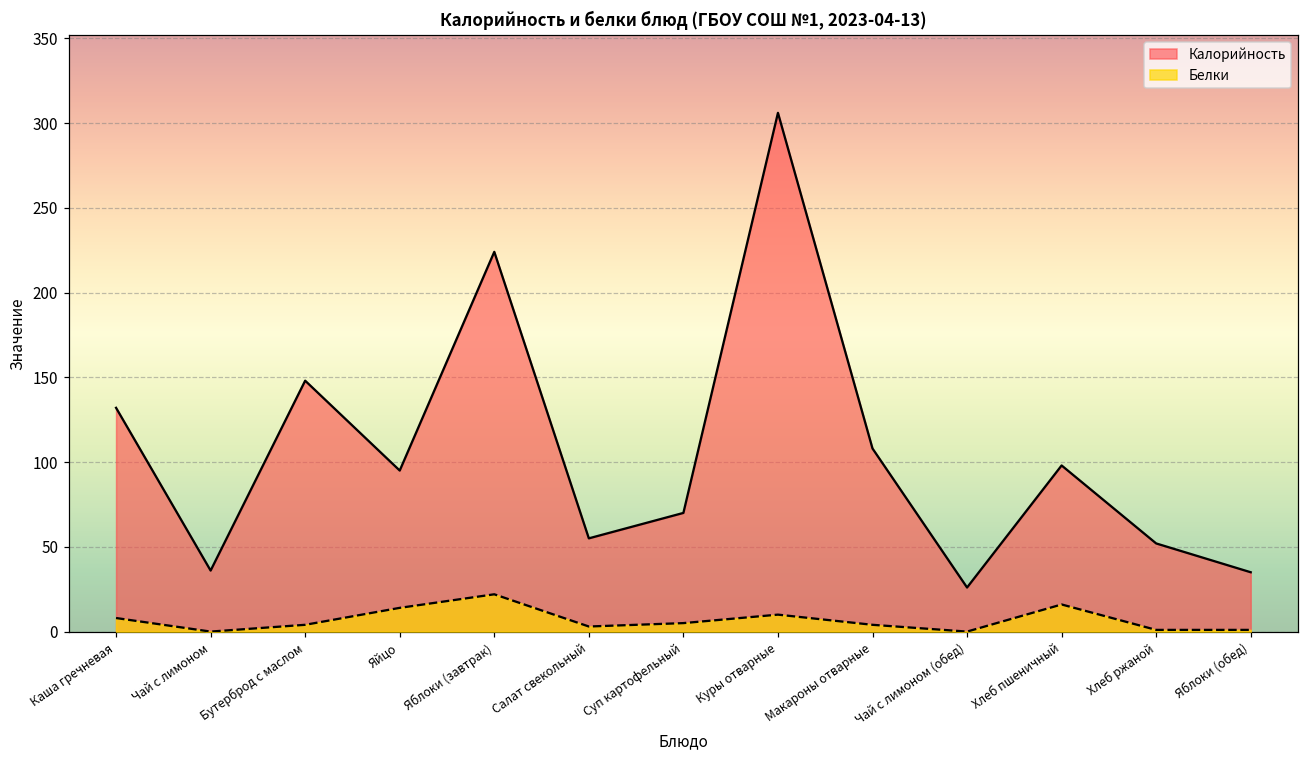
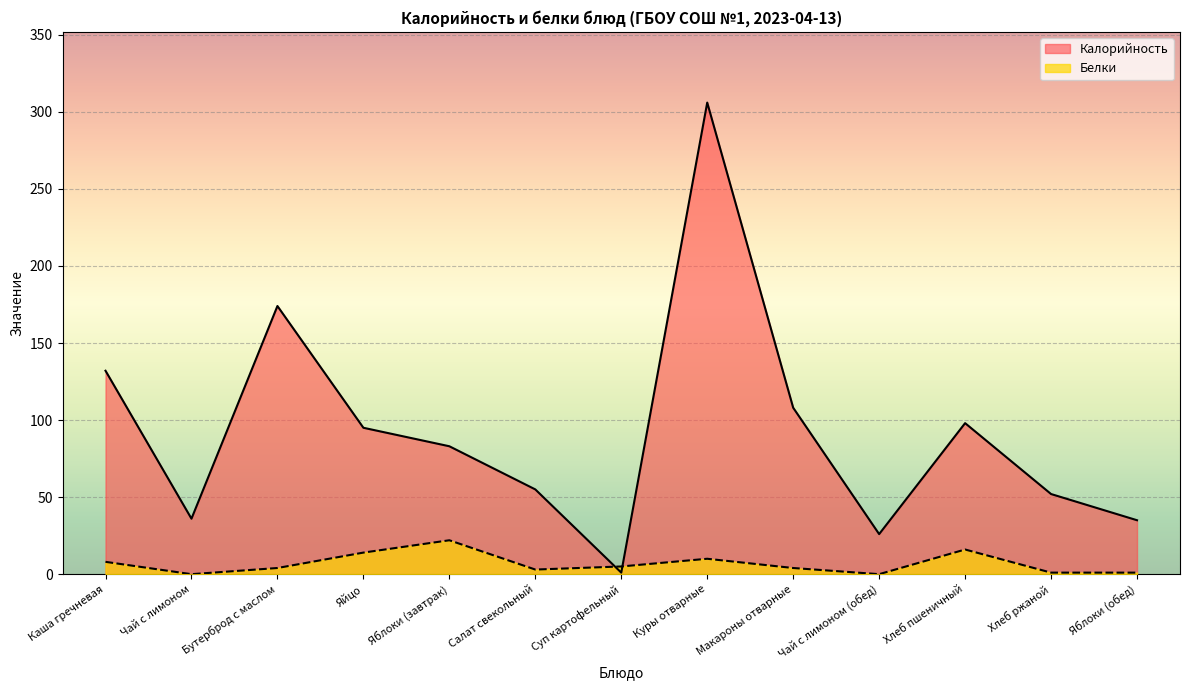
Калорийность, Бутерброд с маслом: 148 -> 174
Калорийность, Яблоки (завтрак): 224 -> 83
Калорийность, Суп картофельный: 70 -> 1
